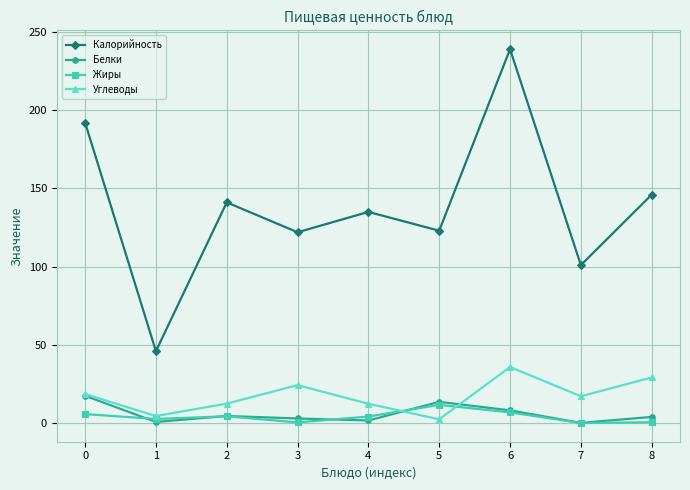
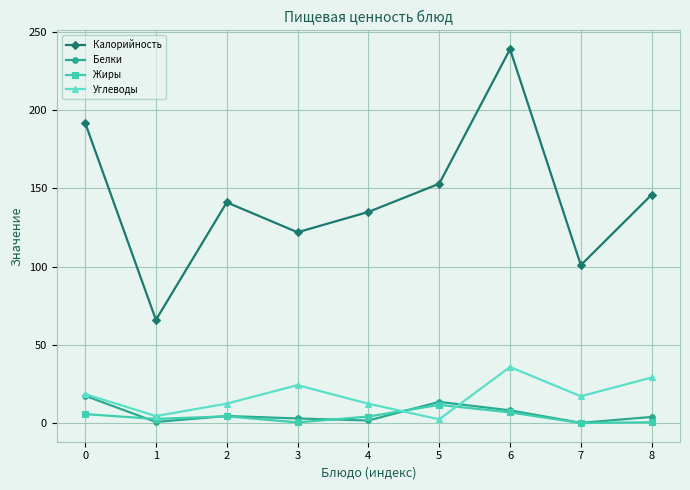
Калорийность, 1: 46 -> 66
Калорийность, 5: 123 -> 153
